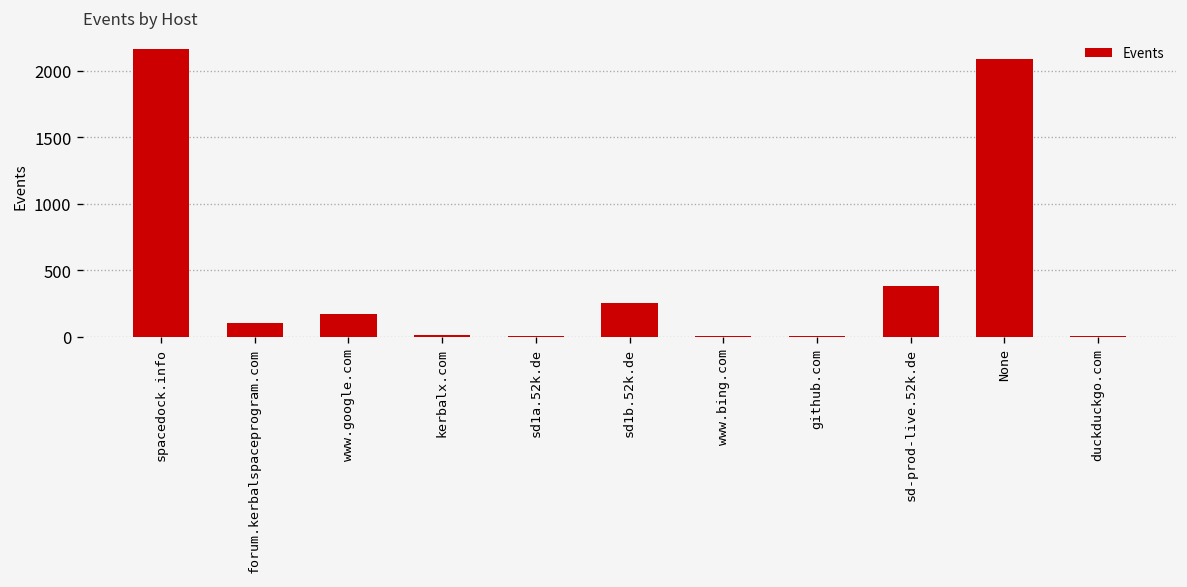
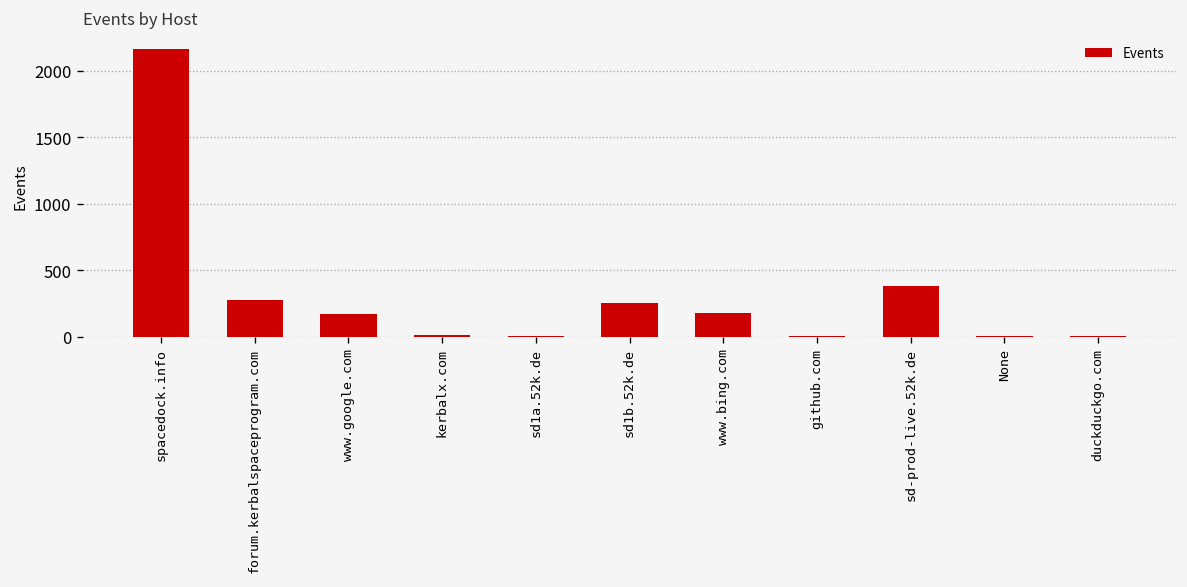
forum.kerbalspaceprogram.com: 100 -> 280
www.bing.com: 0 -> 180
None: 2090 -> 0
